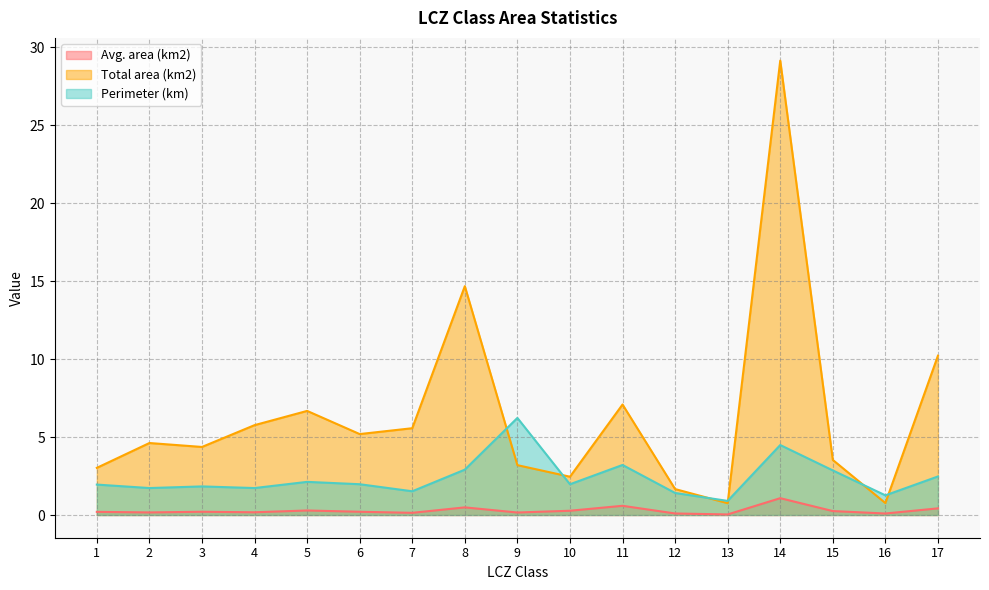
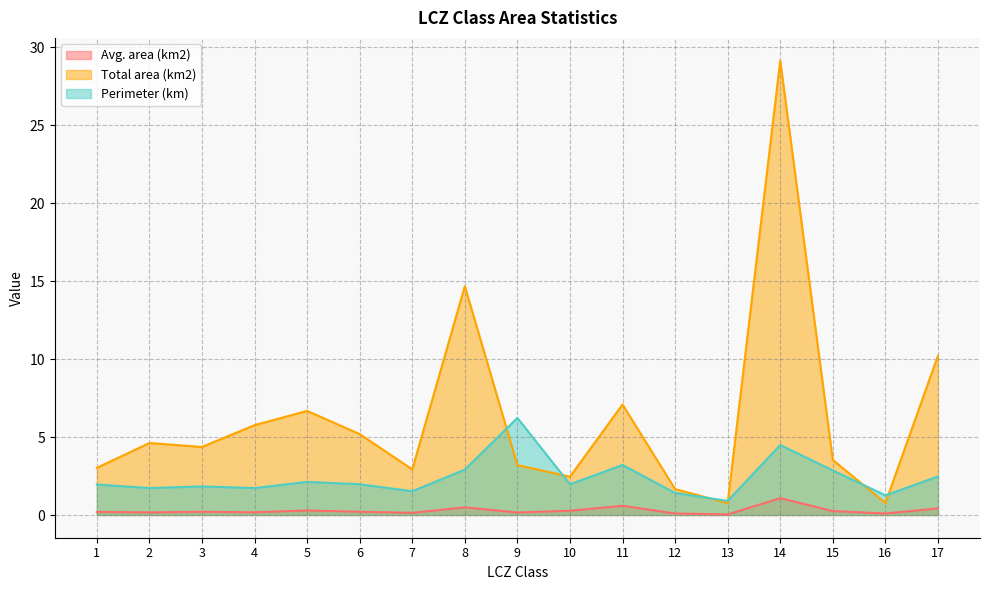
Total area (km2), 7: 5.6 -> 2.9
